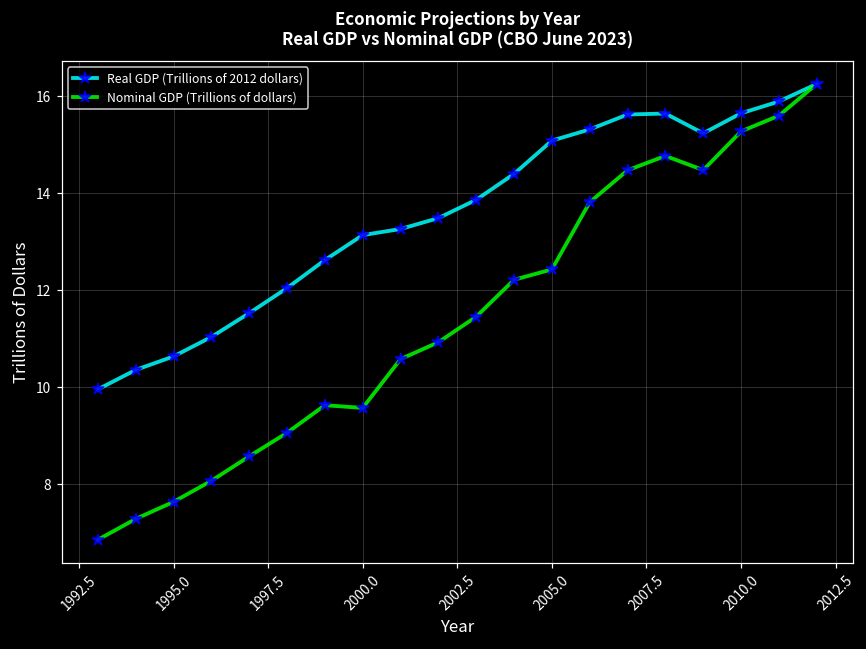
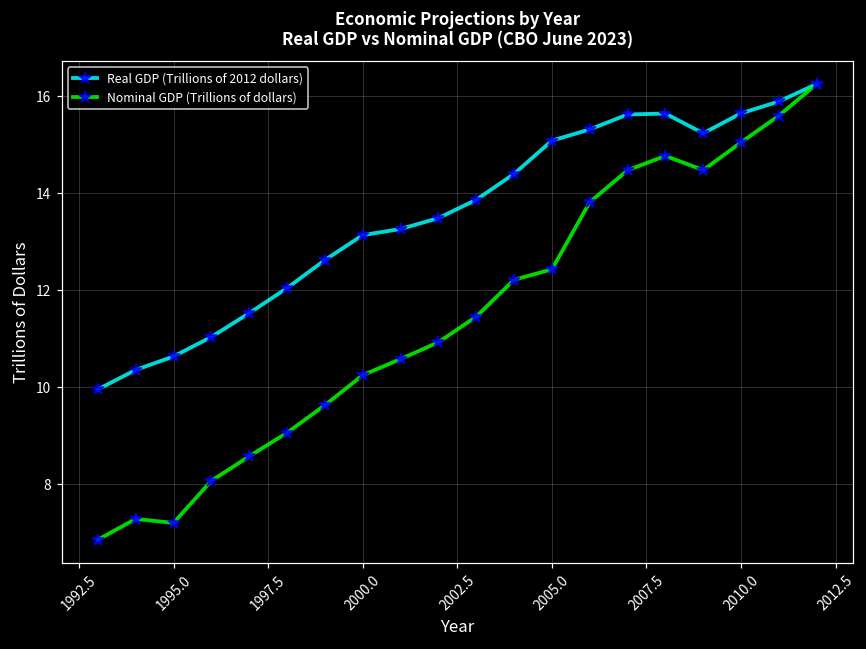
Nominal GDP (Trillions of dollars), 1995.0: 7.6 -> 7.2
Nominal GDP (Trillions of dollars), 2000.0: 9.6 -> 10.3
Nominal GDP (Trillions of dollars), 2010.0: 15.3 -> 15.0
